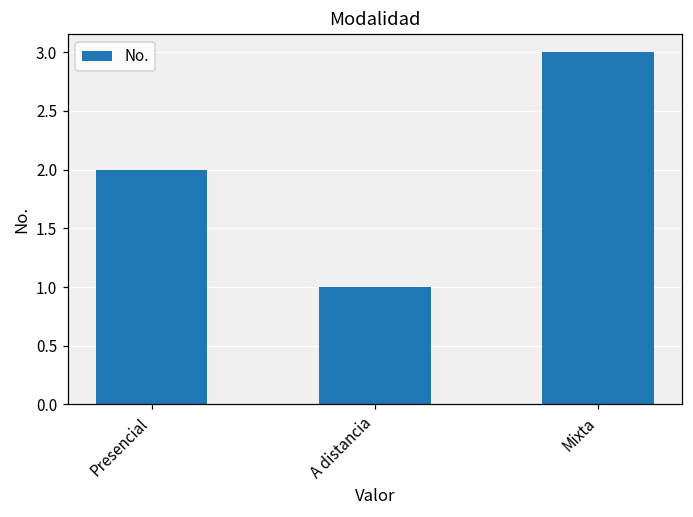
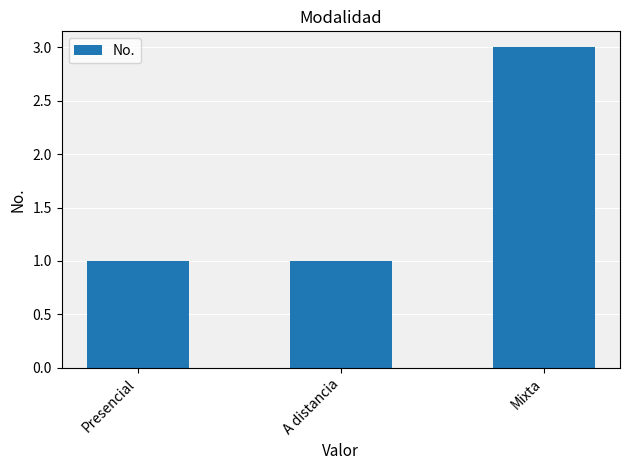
Presencial: 2 -> 1
